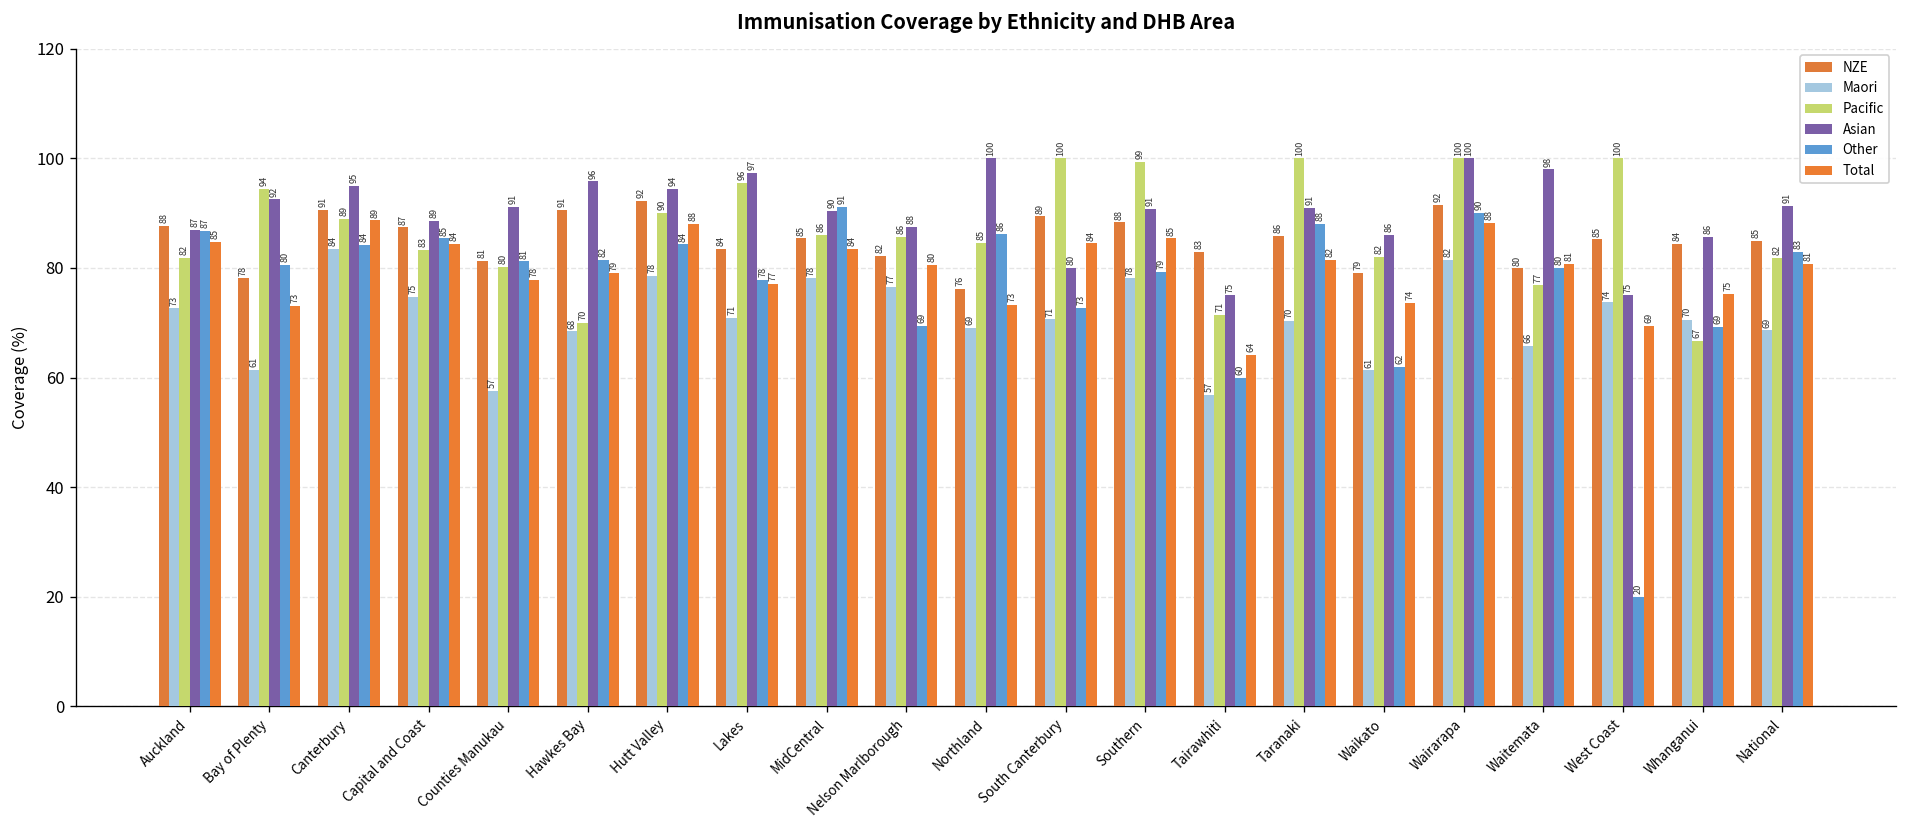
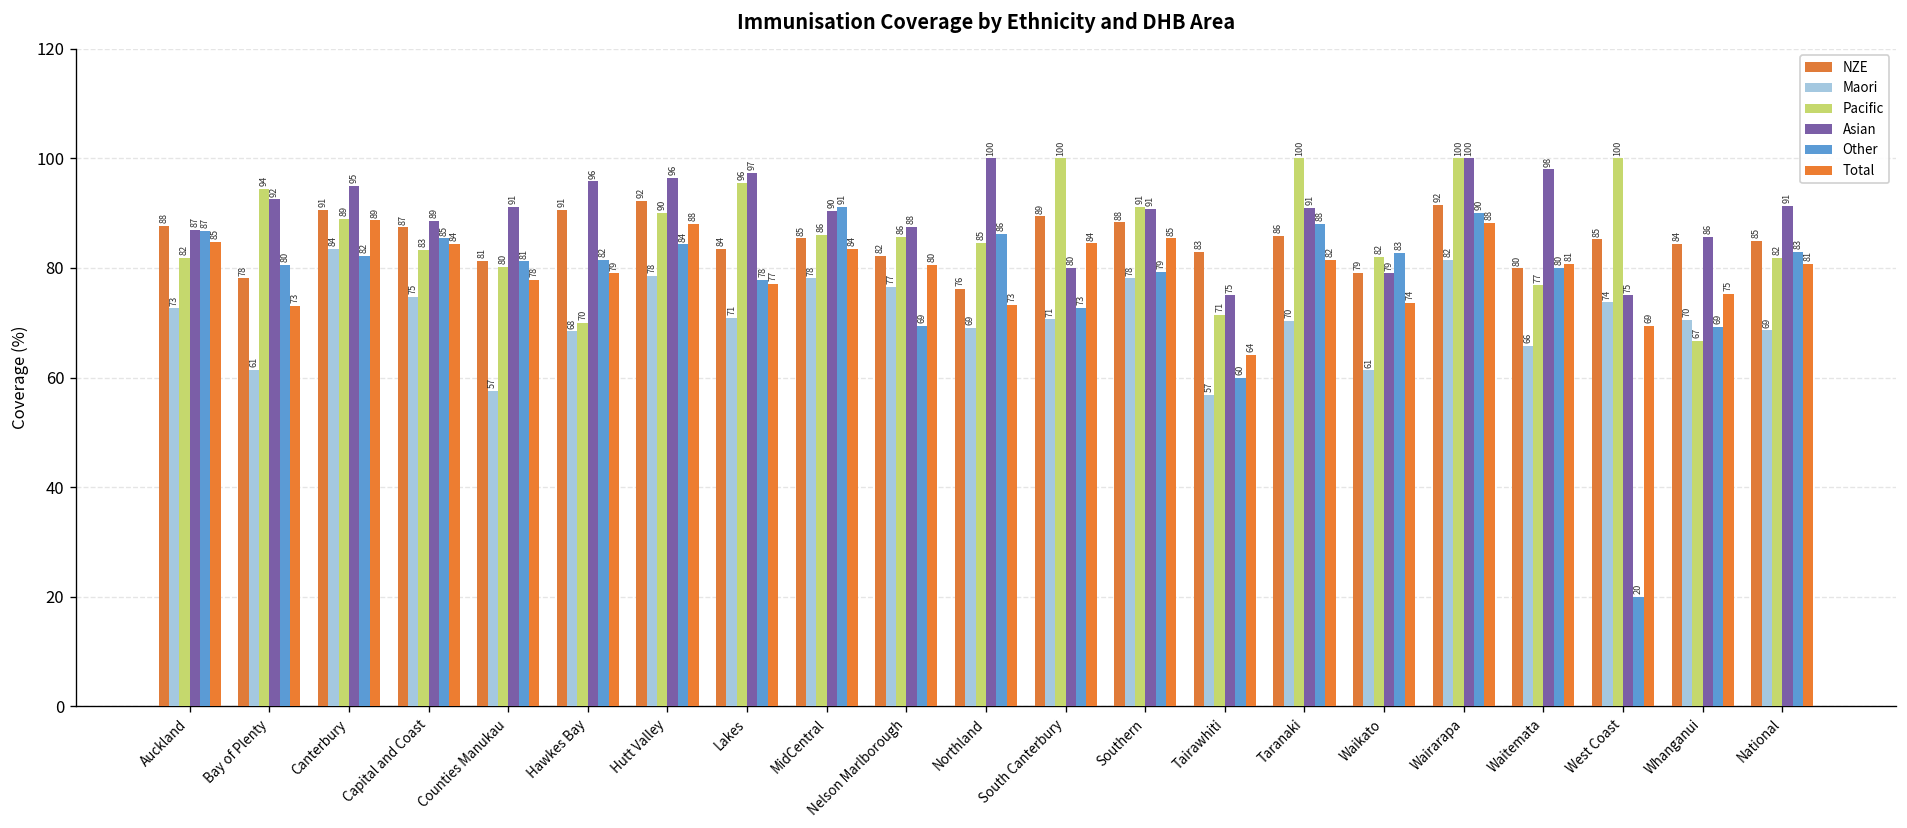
Other, Canterbury: 84 -> 82
Asian, Hutt Valley: 94 -> 96
Pacific, Southern: 99 -> 91
Asian, Waikato: 86 -> 79
Other, Waikato: 62 -> 83
